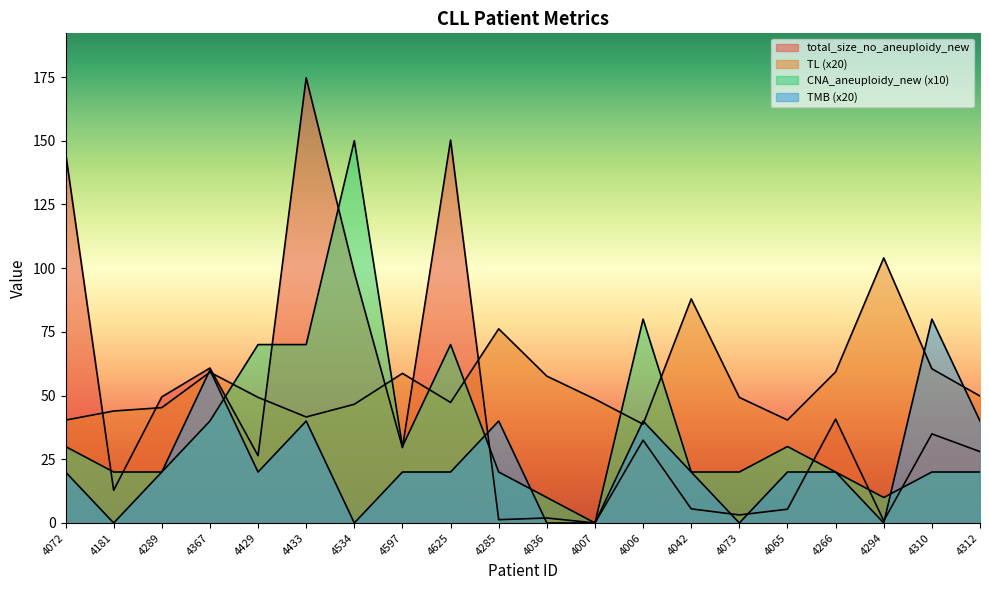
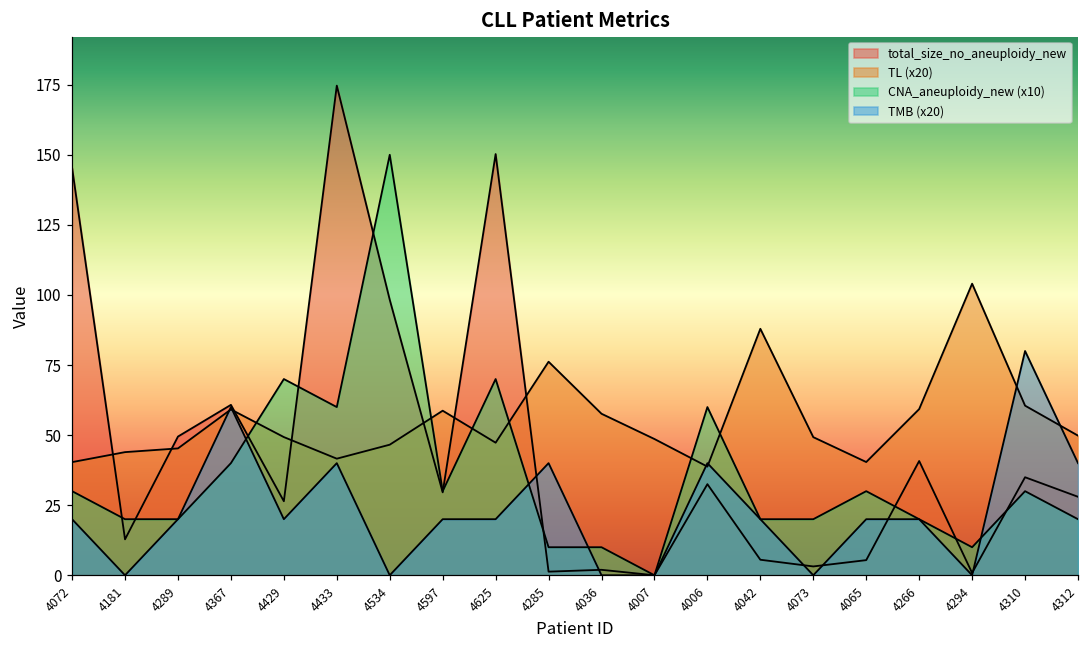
CNA_aneuploidy_new (x10), 4433: 70 -> 60
CNA_aneuploidy_new (x10), 4285: 20 -> 10
CNA_aneuploidy_new (x10), 4006: 80 -> 60
CNA_aneuploidy_new (x10), 4310: 20 -> 30
